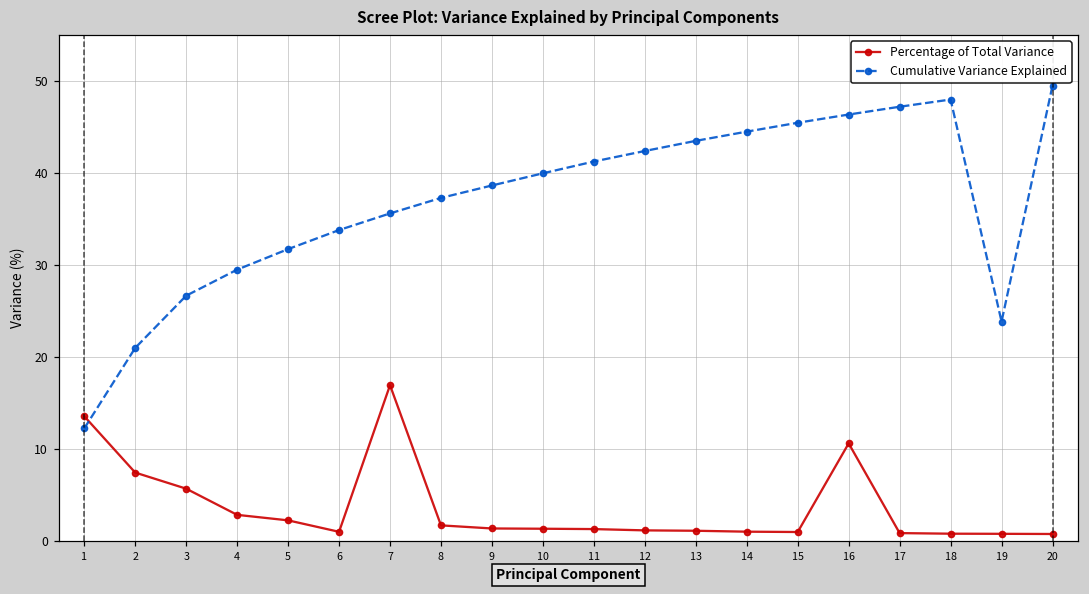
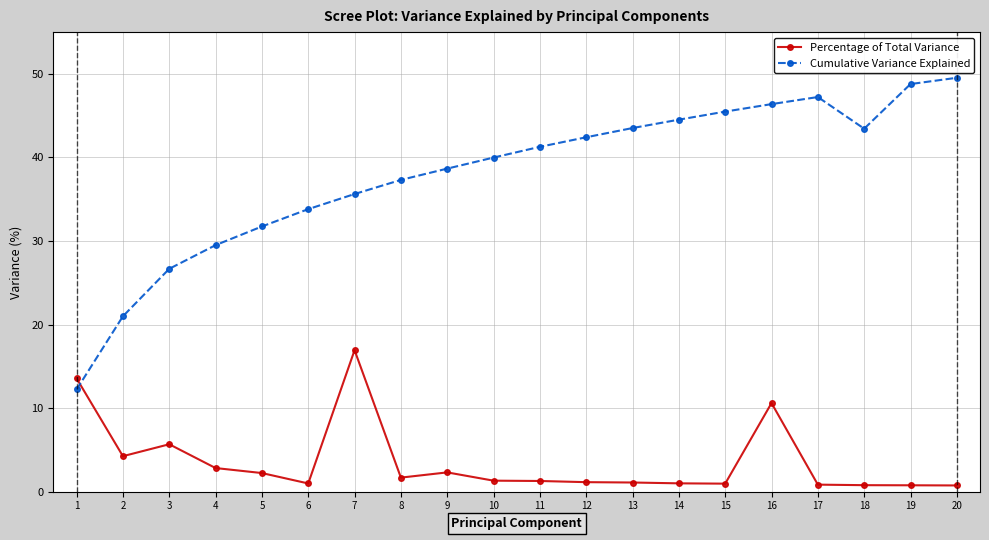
Percentage of Total Variance, 2: 7 -> 4
Percentage of Total Variance, 9: 1 -> 2
Cumulative Variance Explained, 18: 48 -> 43
Cumulative Variance Explained, 19: 24 -> 49
